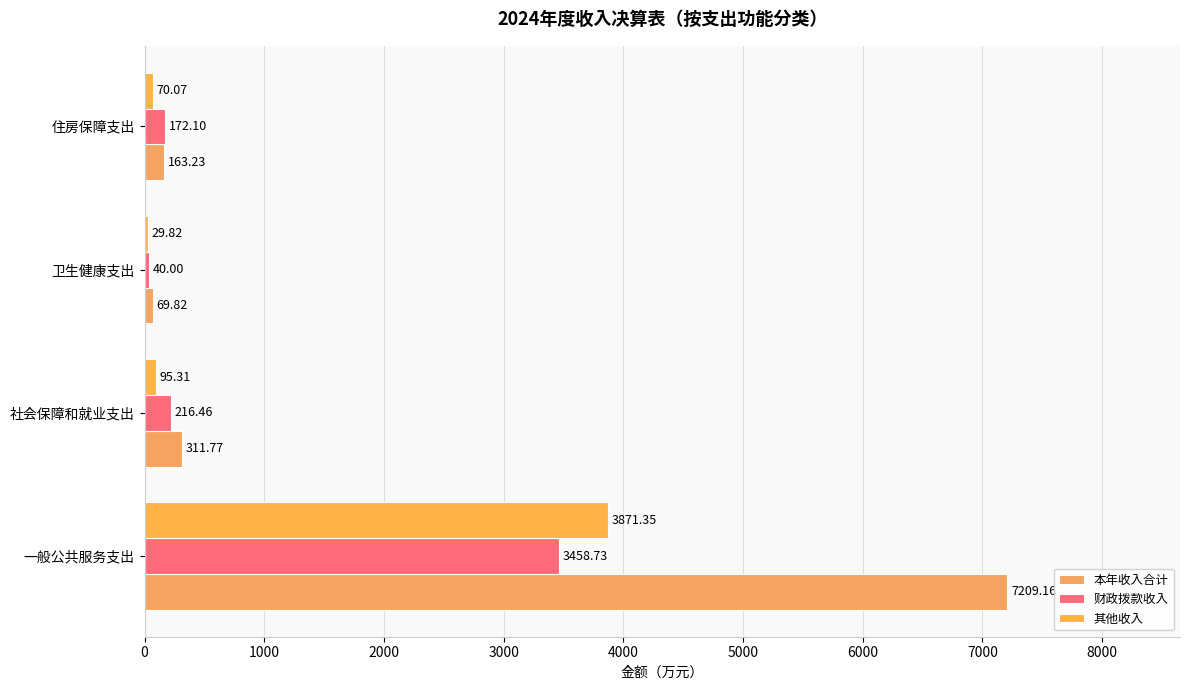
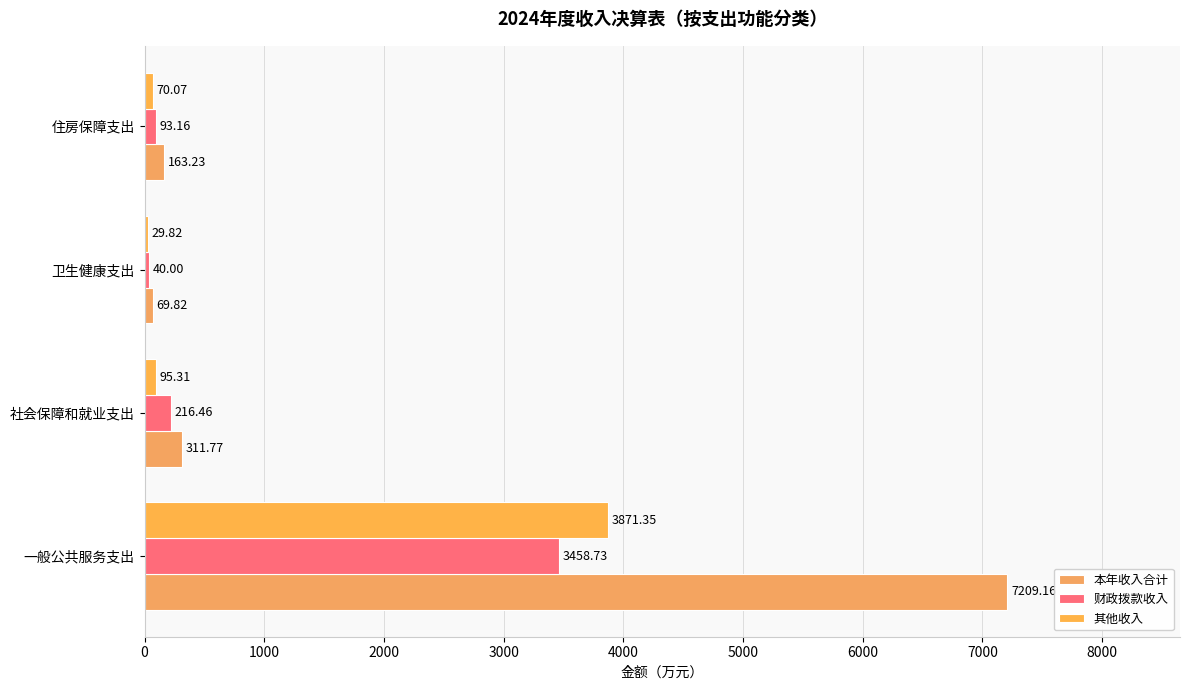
财政拨款收入, 住房保障支出: 172.10 -> 93.16
